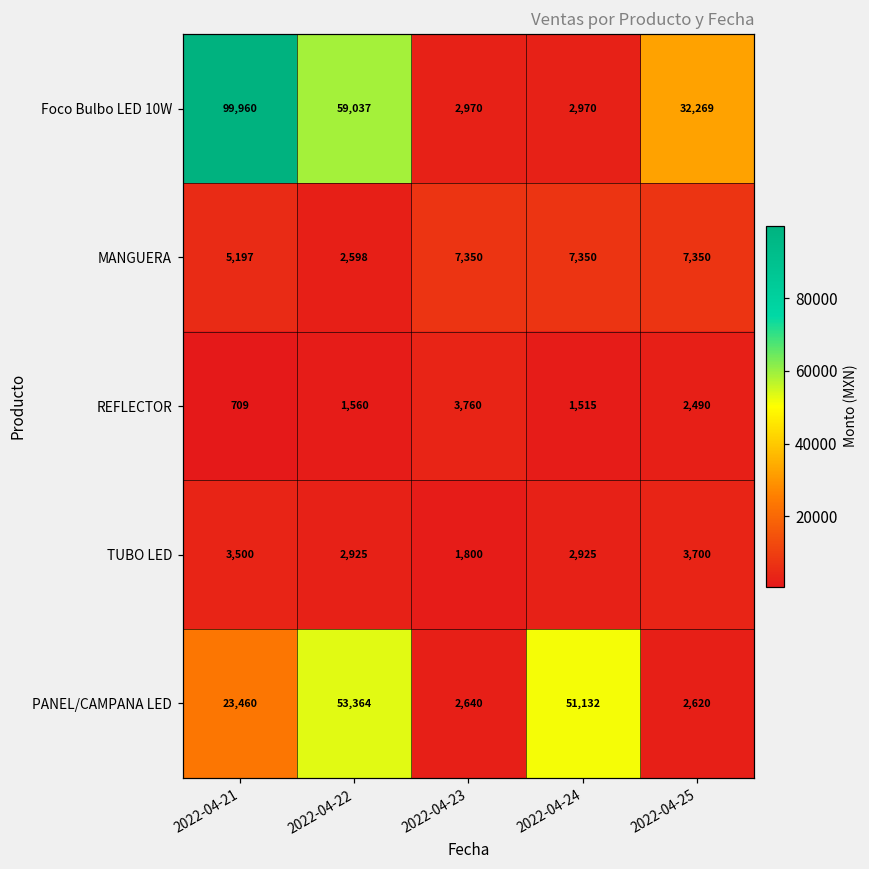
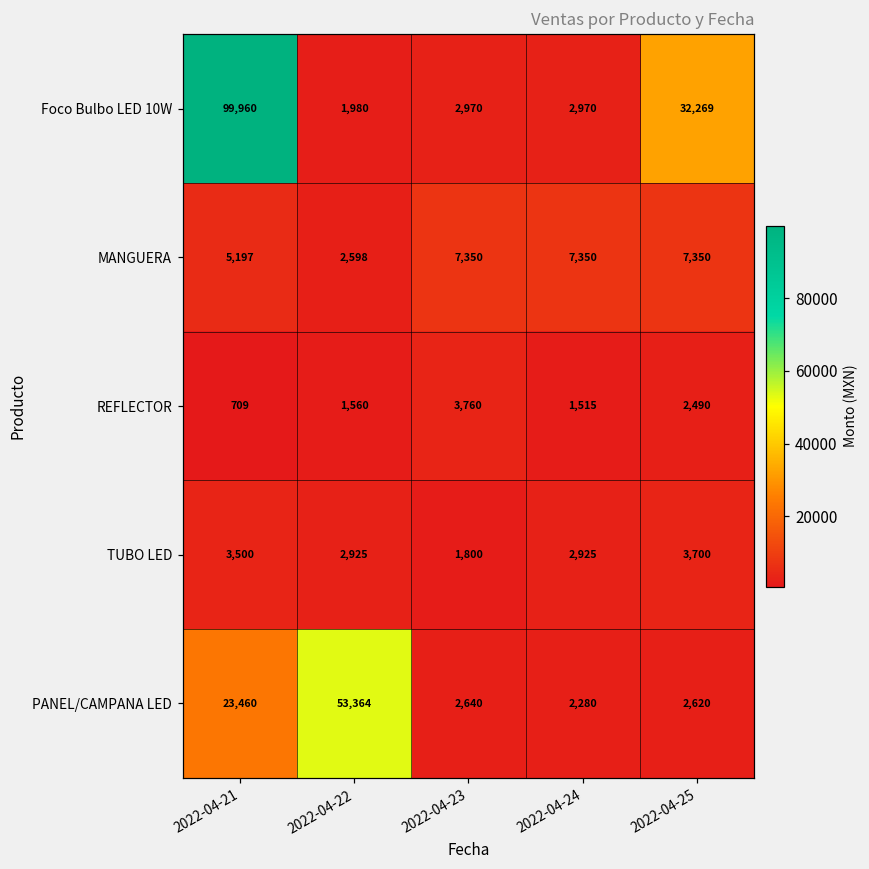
Foco Bulbo LED 10W, 2022-04-22: 59,037 -> 1,980
PANEL/CAMPANA LED, 2022-04-24: 51,132 -> 2,280
